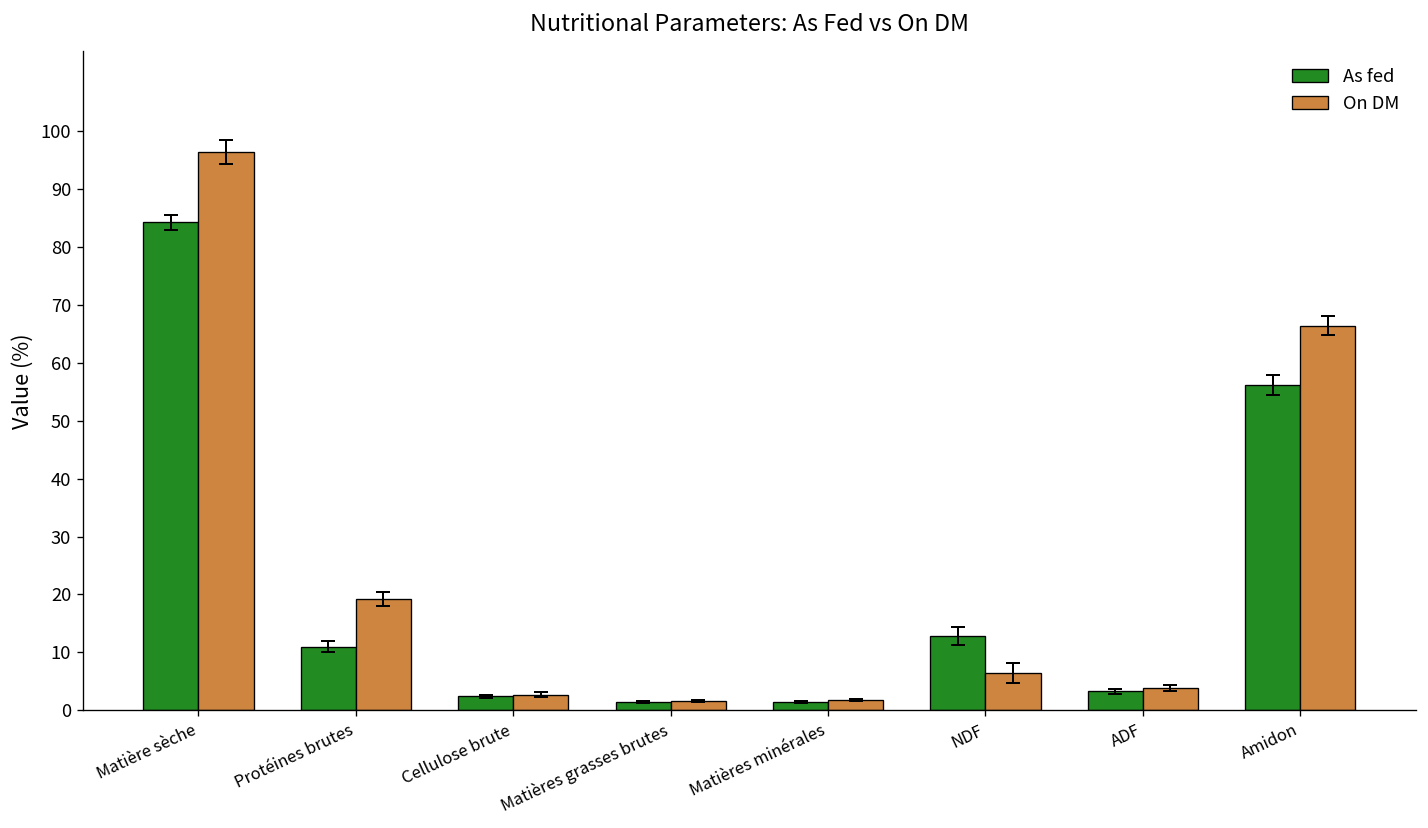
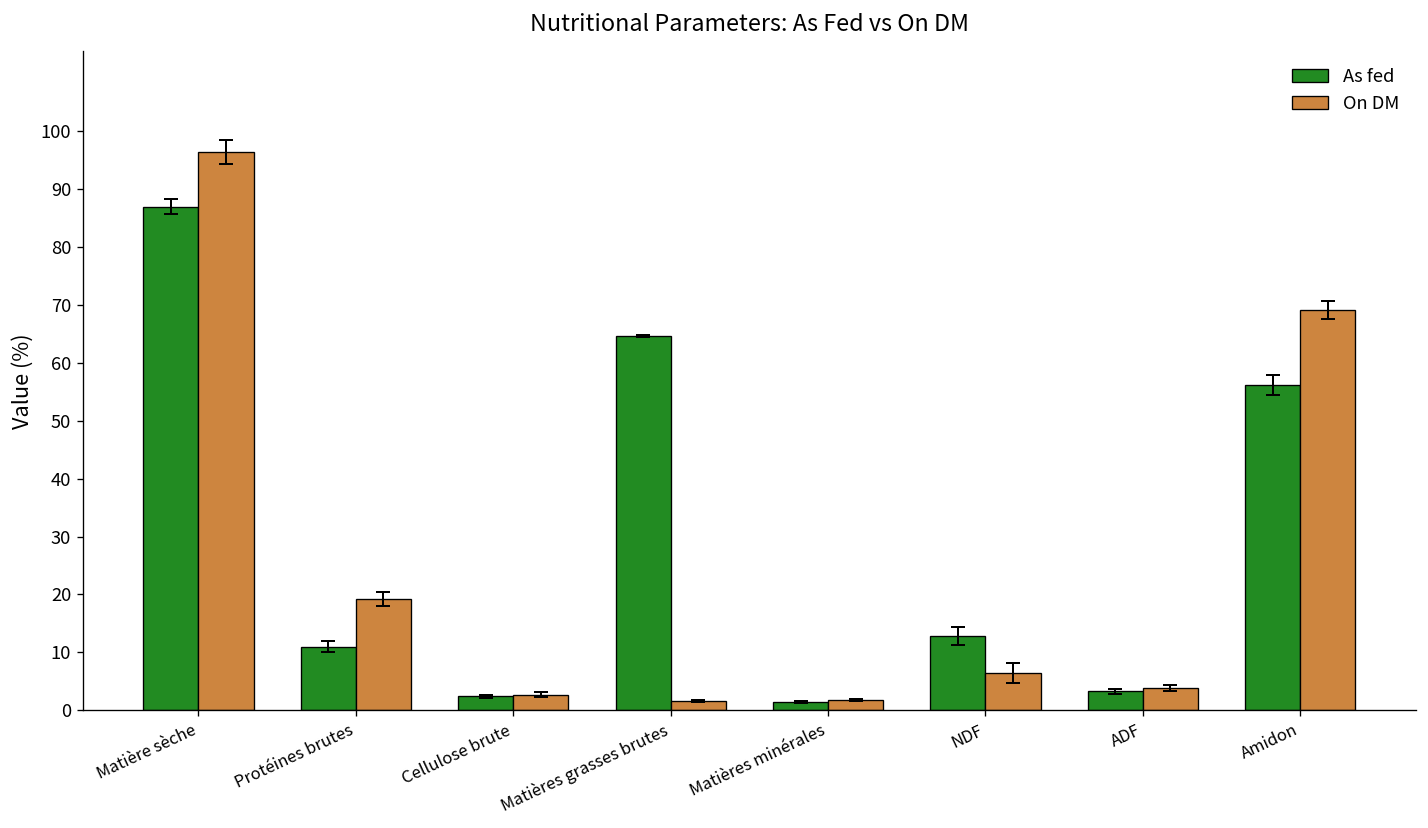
As fed, Matière sèche: 84 -> 87
As fed, Matières grasses brutes: 1 -> 65
On DM, Amidon: 66 -> 69
